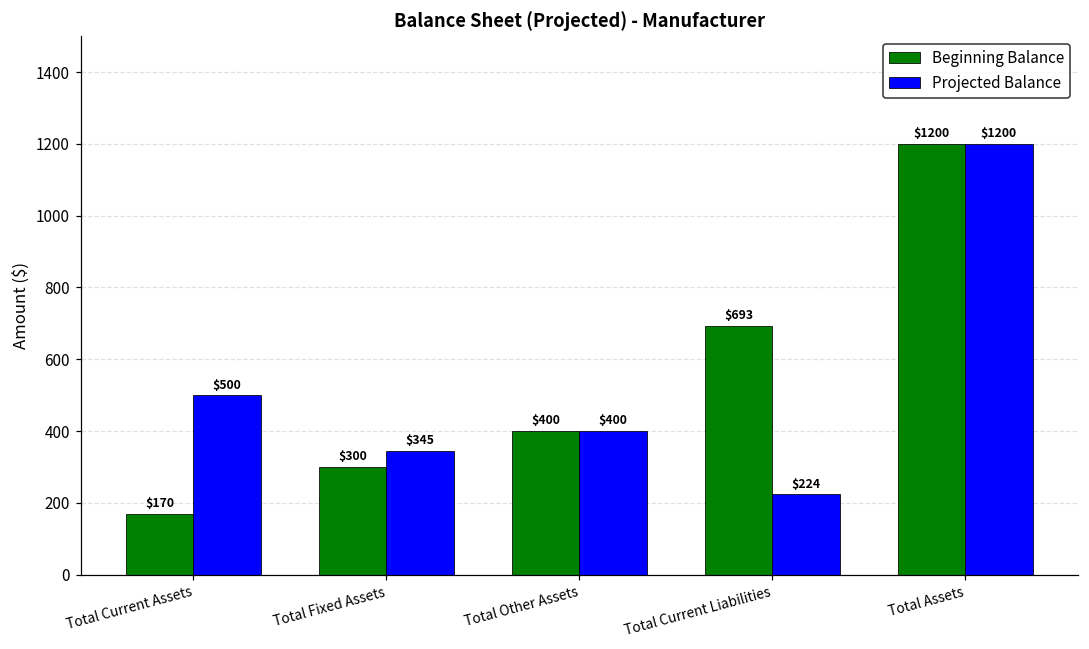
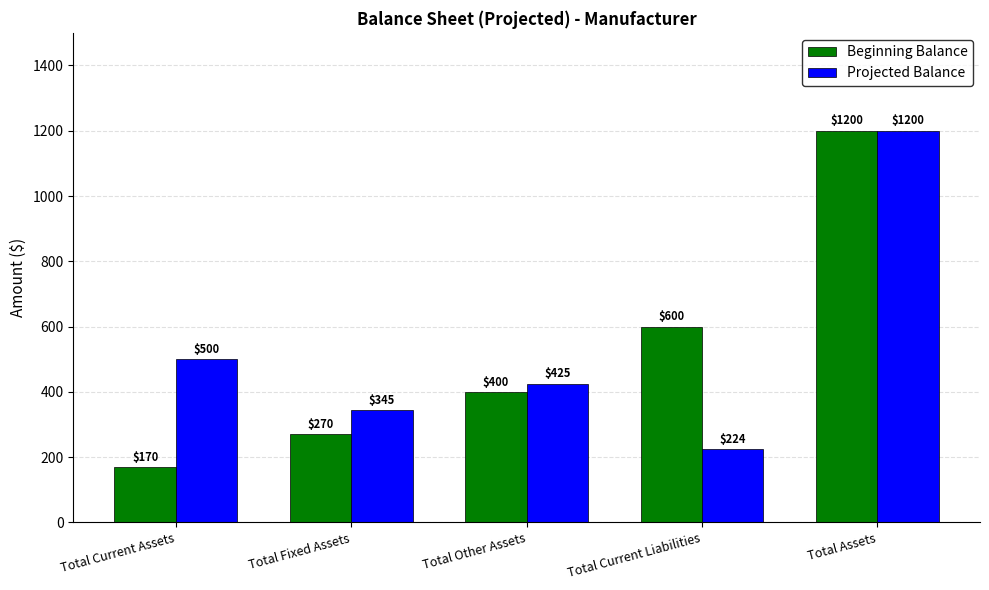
Beginning Balance, Total Fixed Assets: $300 -> $270
Projected Balance, Total Other Assets: $400 -> $425
Beginning Balance, Total Current Liabilities: $693 -> $600
